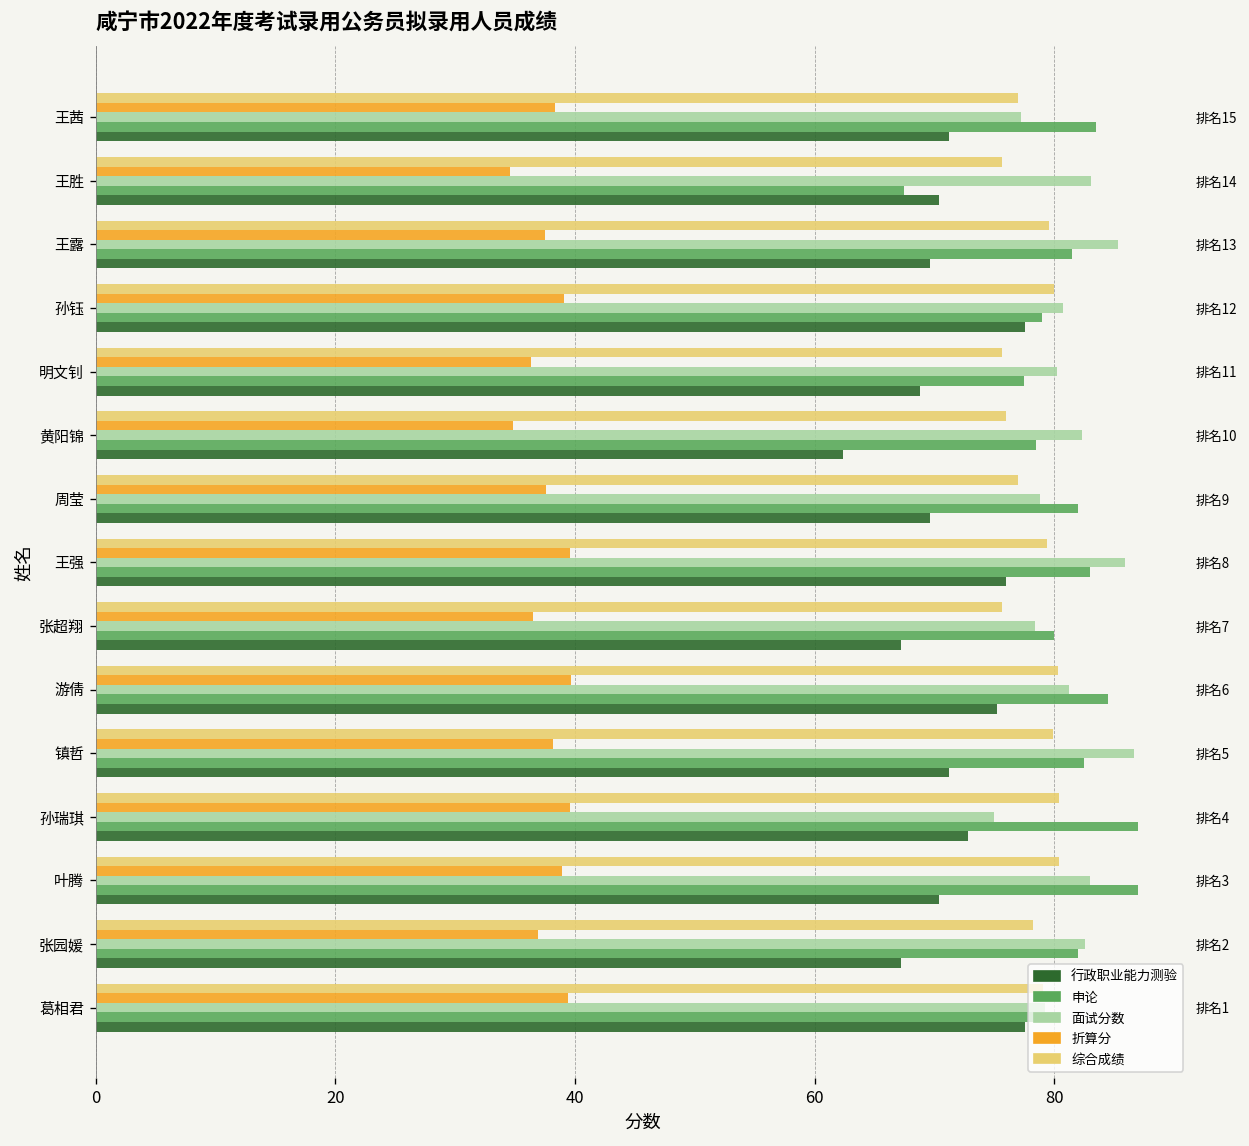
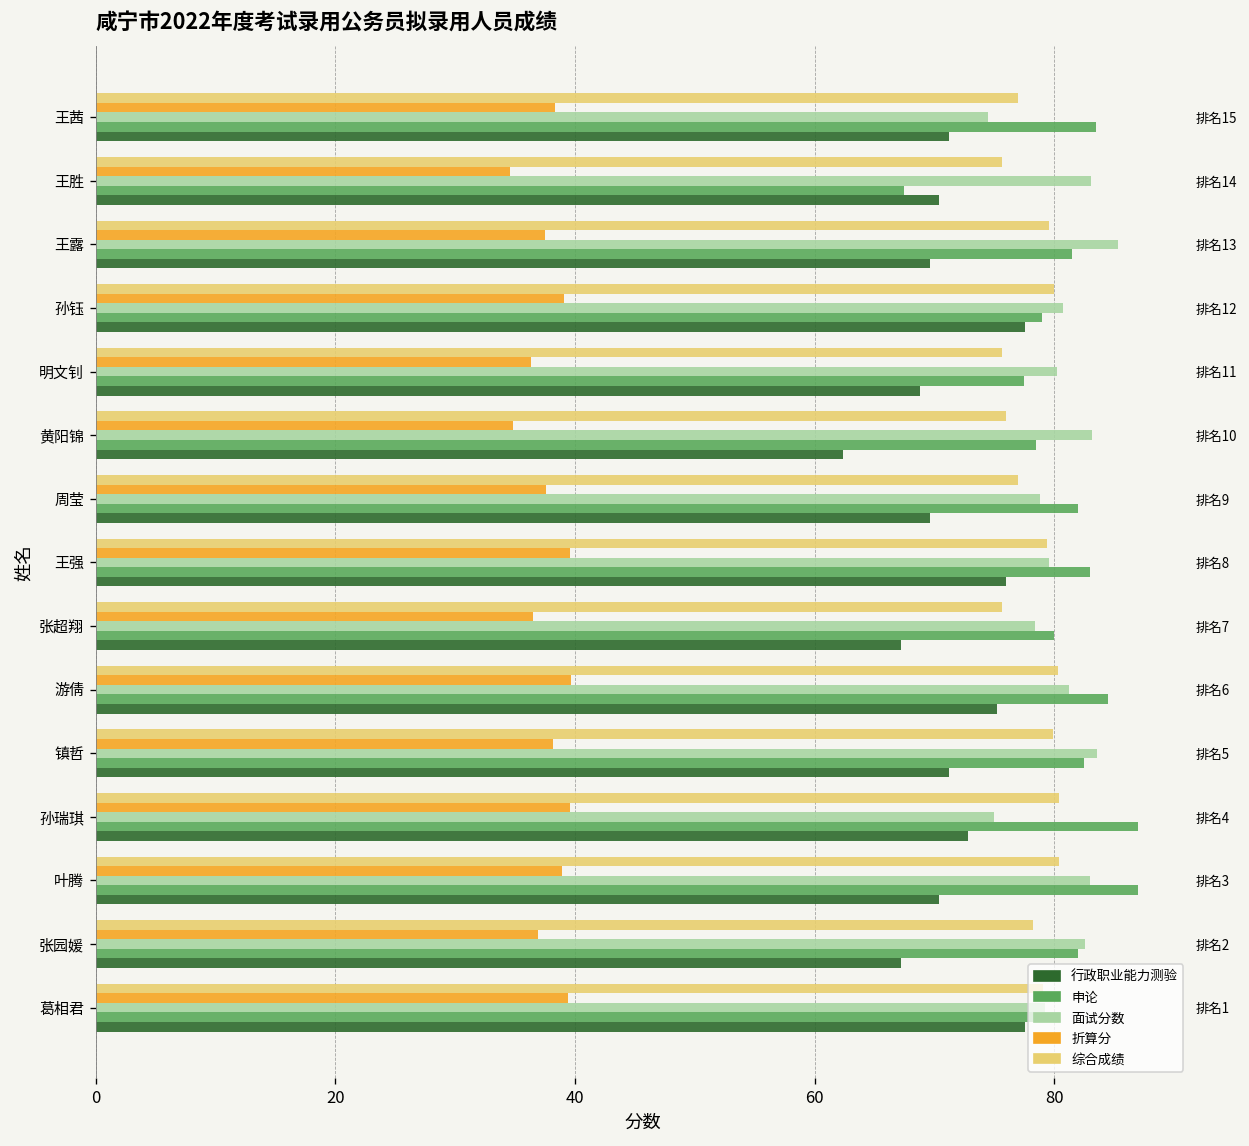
面试分数, 王茜: 77 -> 75
面试分数, 黄阳锦: 82 -> 83
面试分数, 王强: 86 -> 80
面试分数, 镇哲: 87 -> 84
